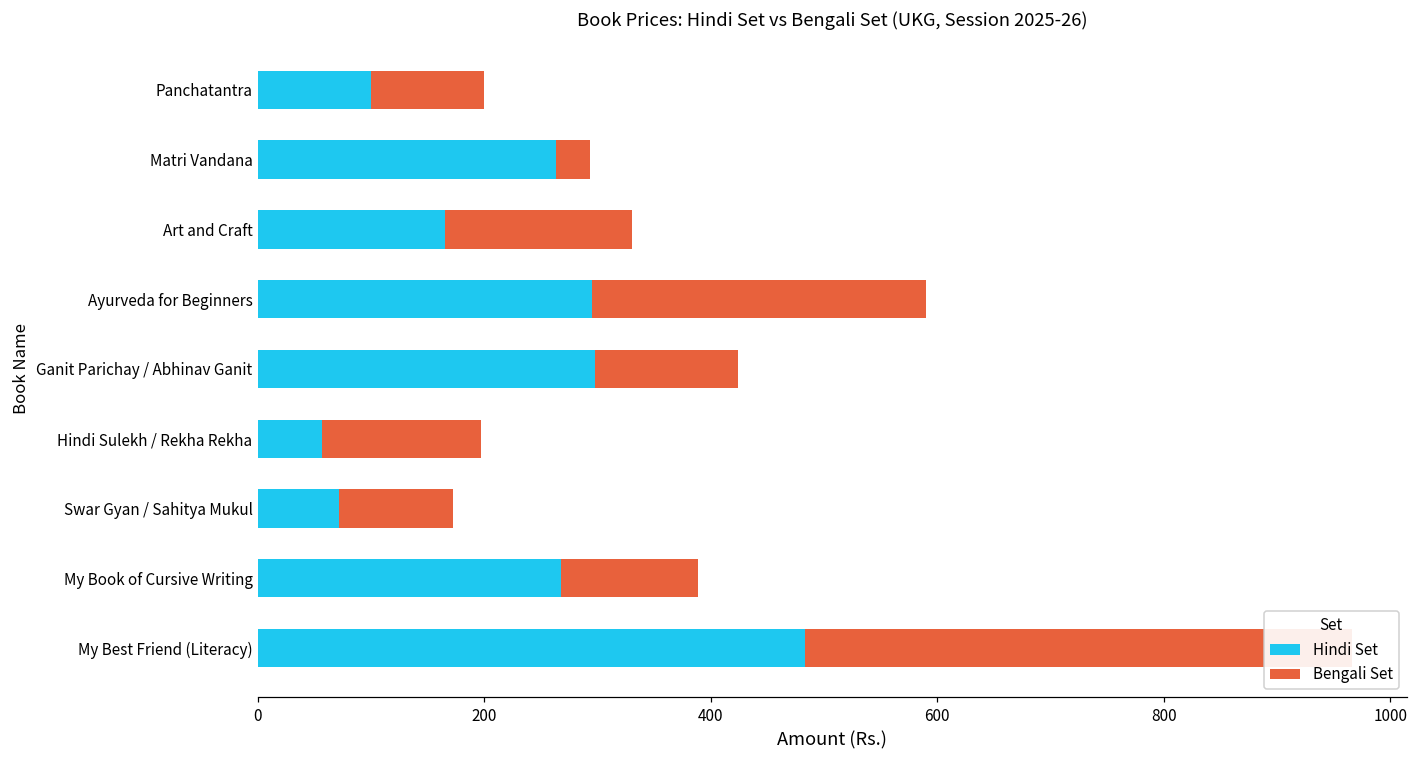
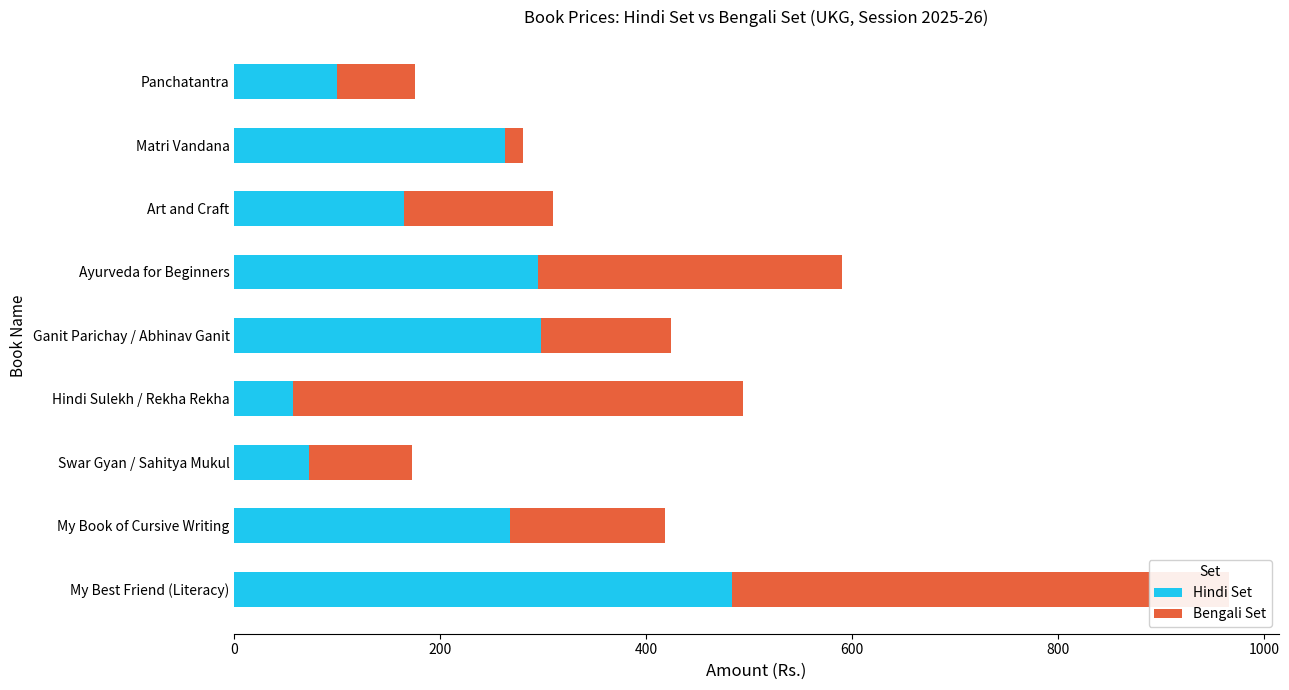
Bengali Set, Panchatantra: 100 -> 75
Bengali Set, Matri Vandana: 30 -> 17
Bengali Set, Art and Craft: 165 -> 144
Bengali Set, Hindi Sulekh / Rekha Rekha: 140 -> 437
Bengali Set, My Book of Cursive Writing: 121 -> 150
